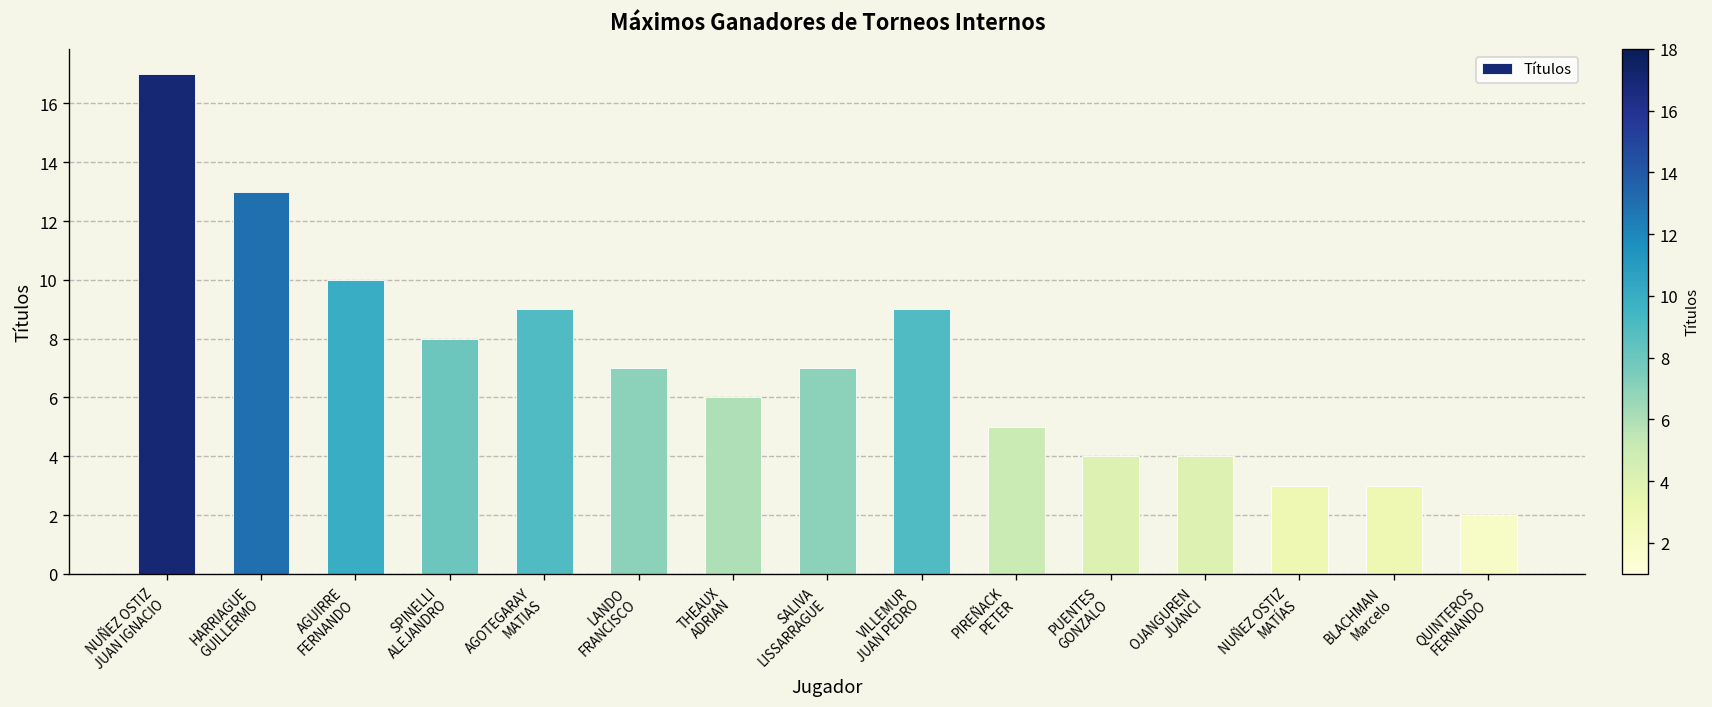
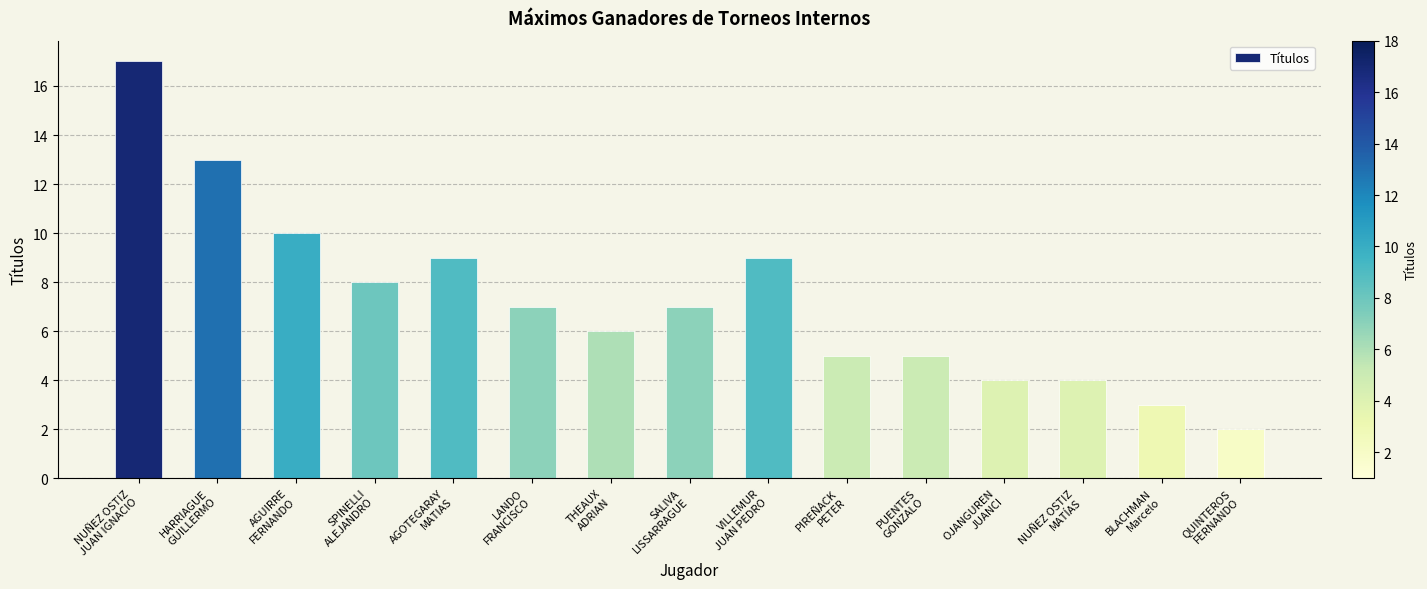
PUENTES GONZALO: 4 -> 5
NUÑEZ OSTIZ MATÍAS: 3 -> 4
